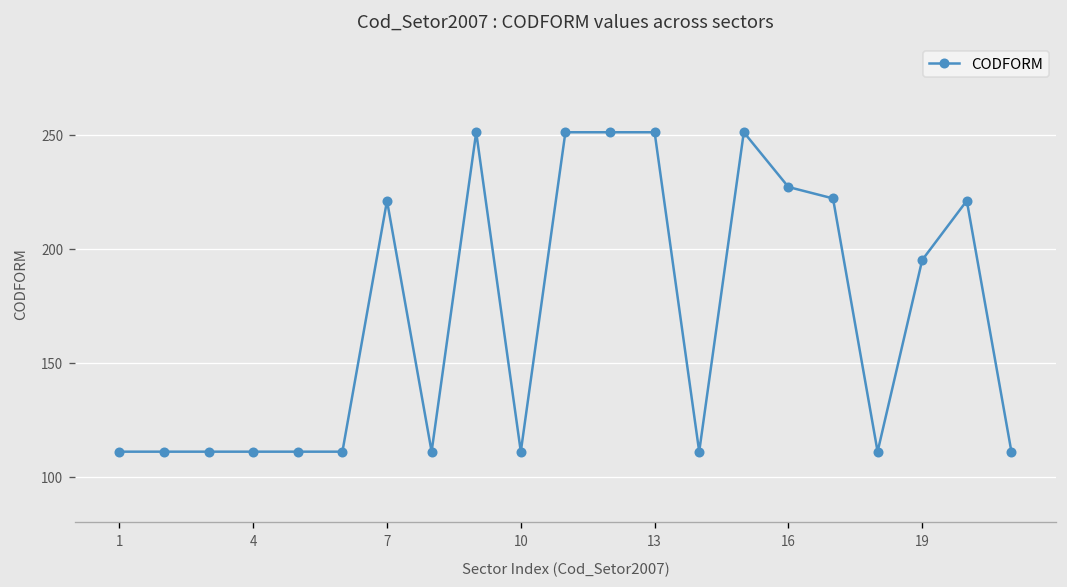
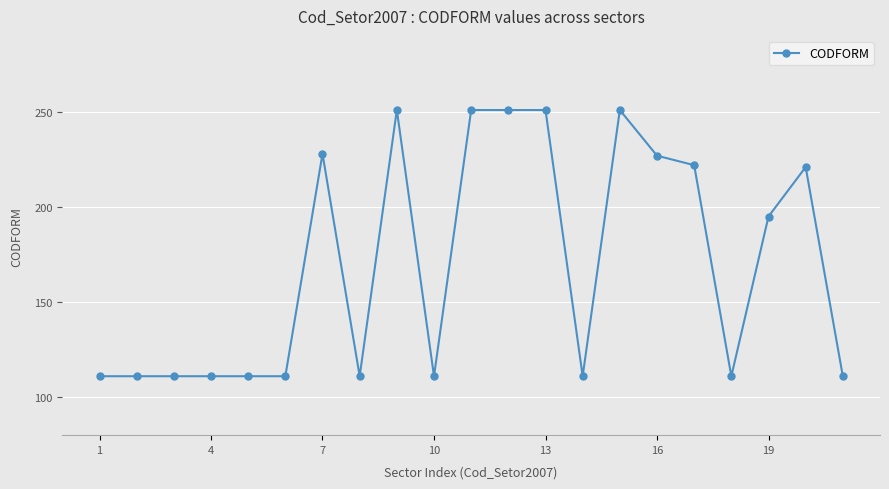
7: 221 -> 228
